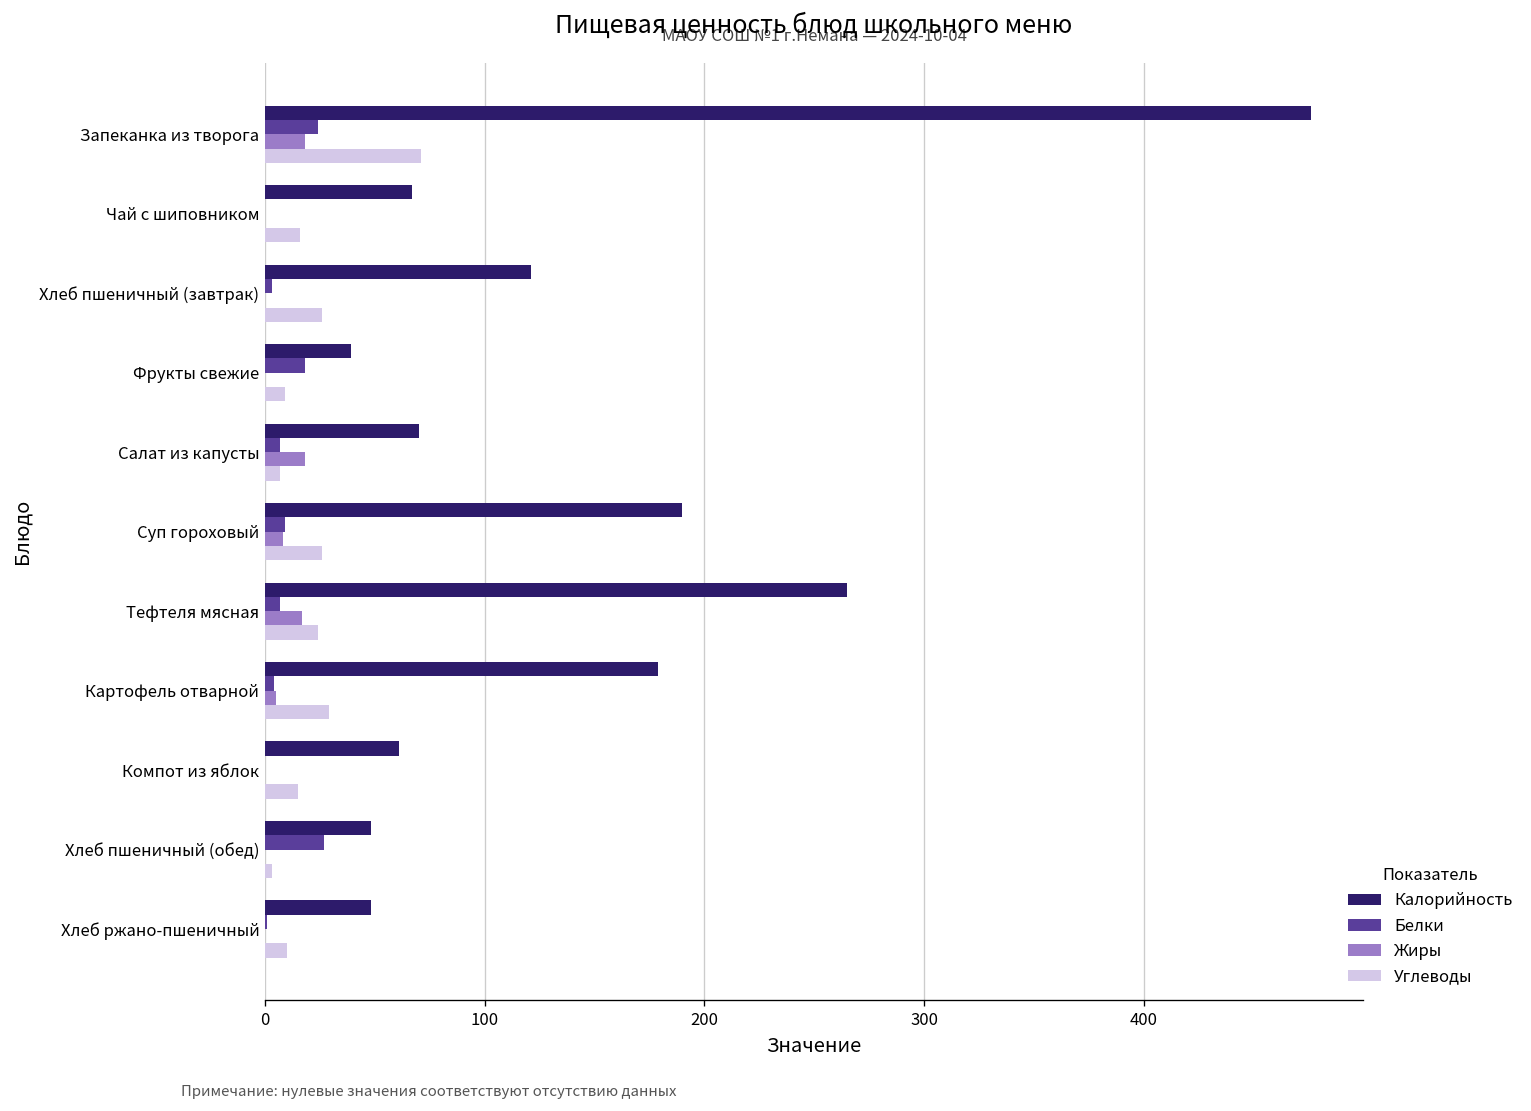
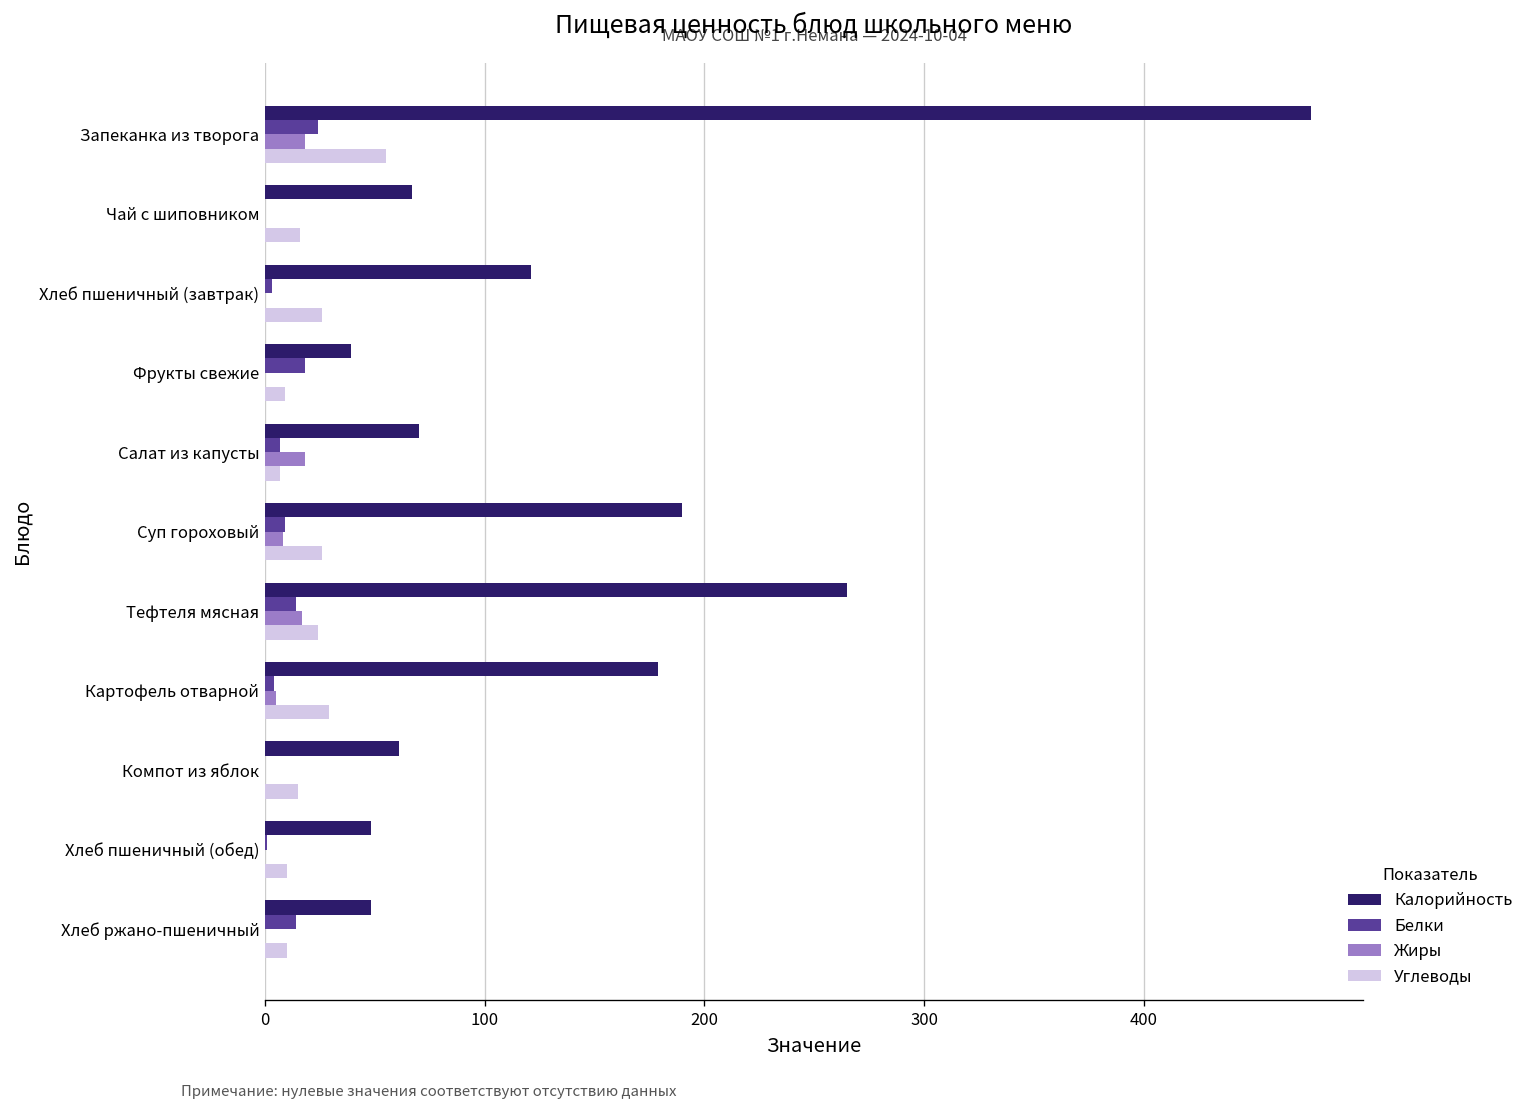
Углеводы, Запеканка из творога: 71 -> 55
Белки, Тефтеля мясная: 7 -> 14
Белки, Хлеб пшеничный (обед): 27 -> 1
Углеводы, Хлеб пшеничный (обед): 3 -> 10
Белки, Хлеб ржано-пшеничный: 1 -> 14
